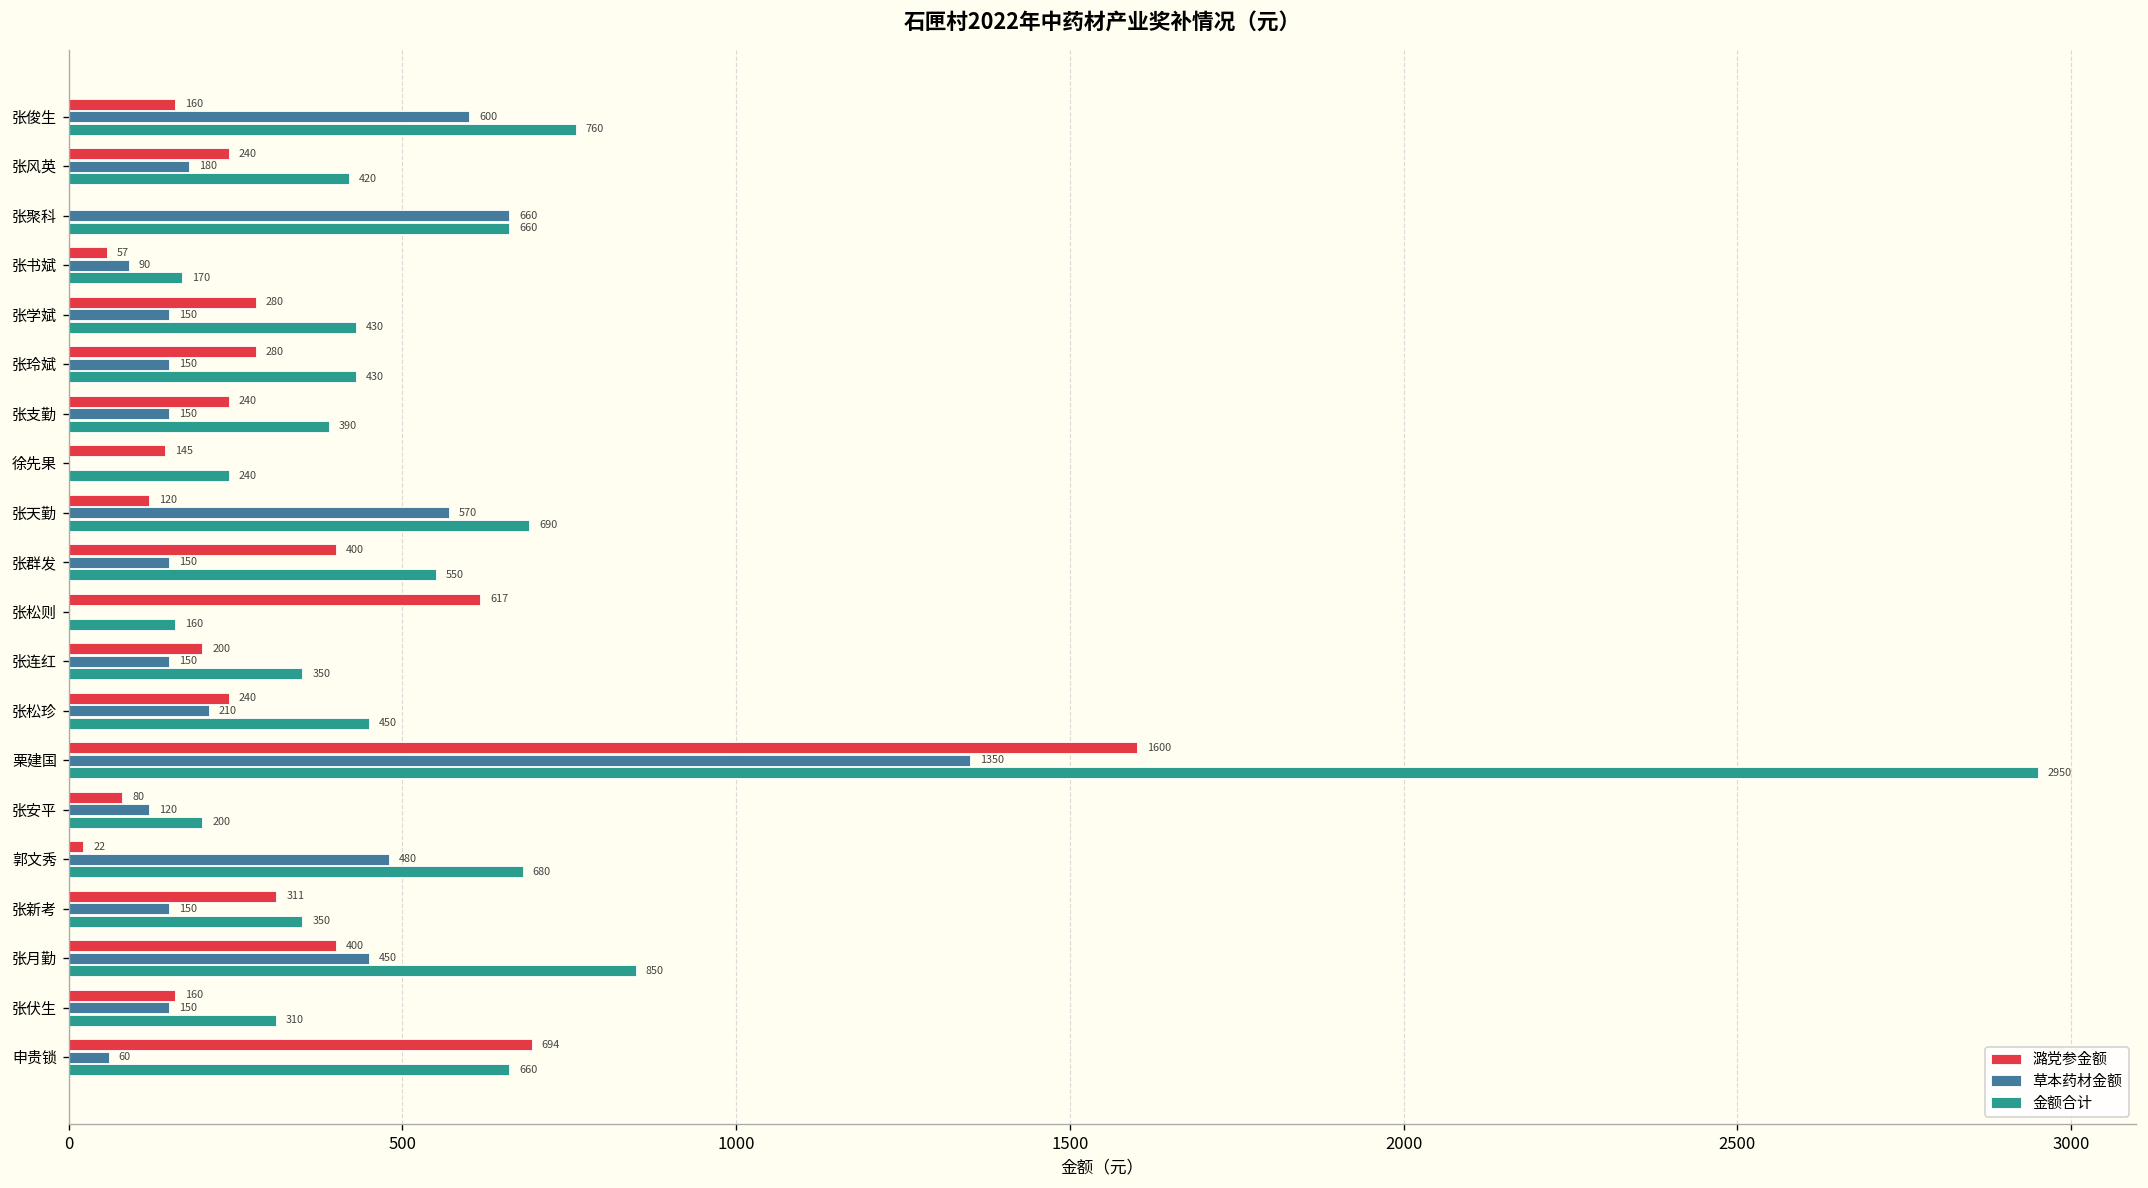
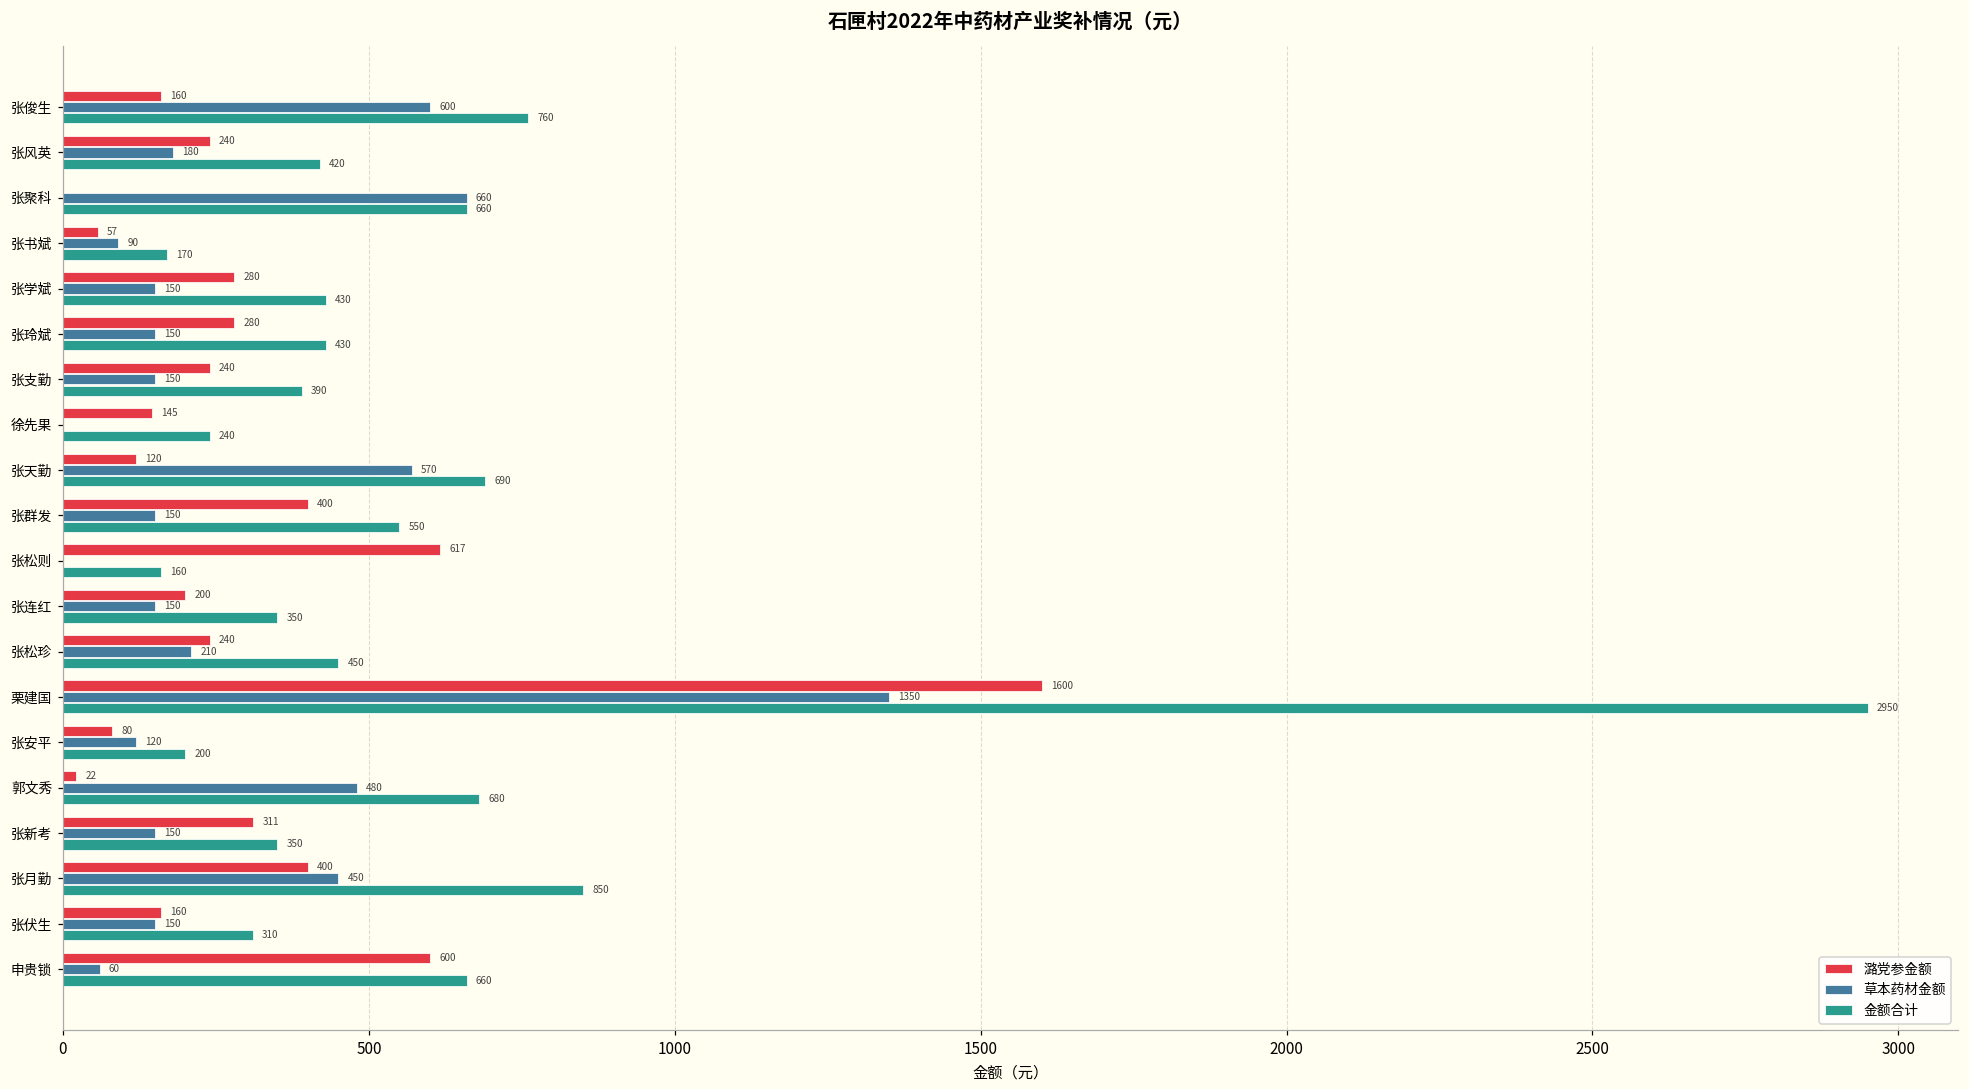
潞党参金额, 申贵锁: 694 -> 600
